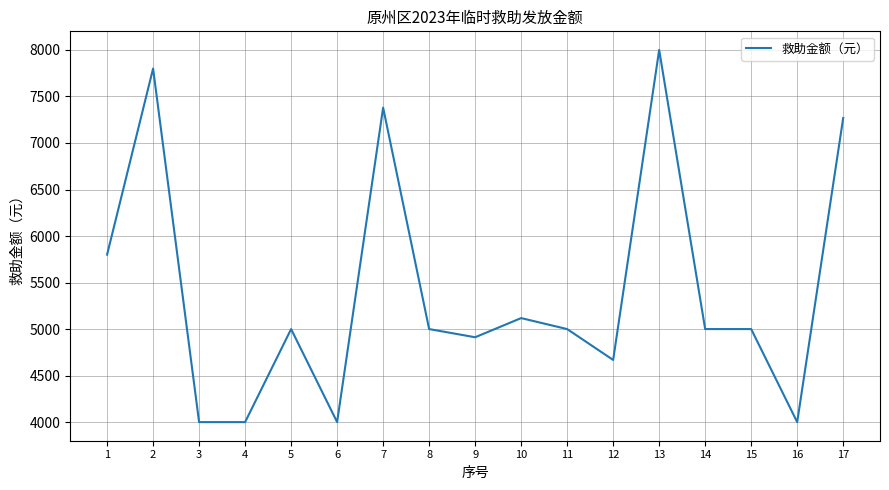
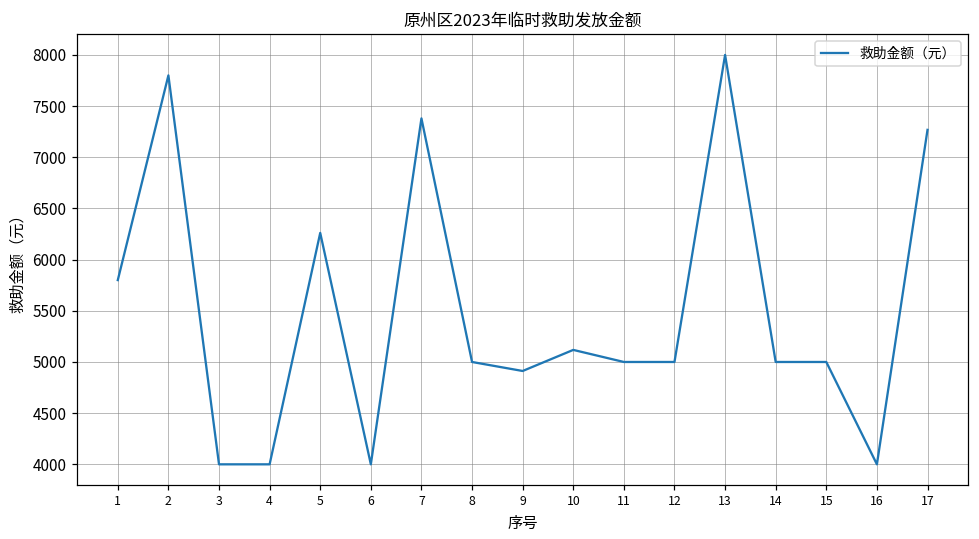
5: 5000 -> 6300
12: 4700 -> 5000
